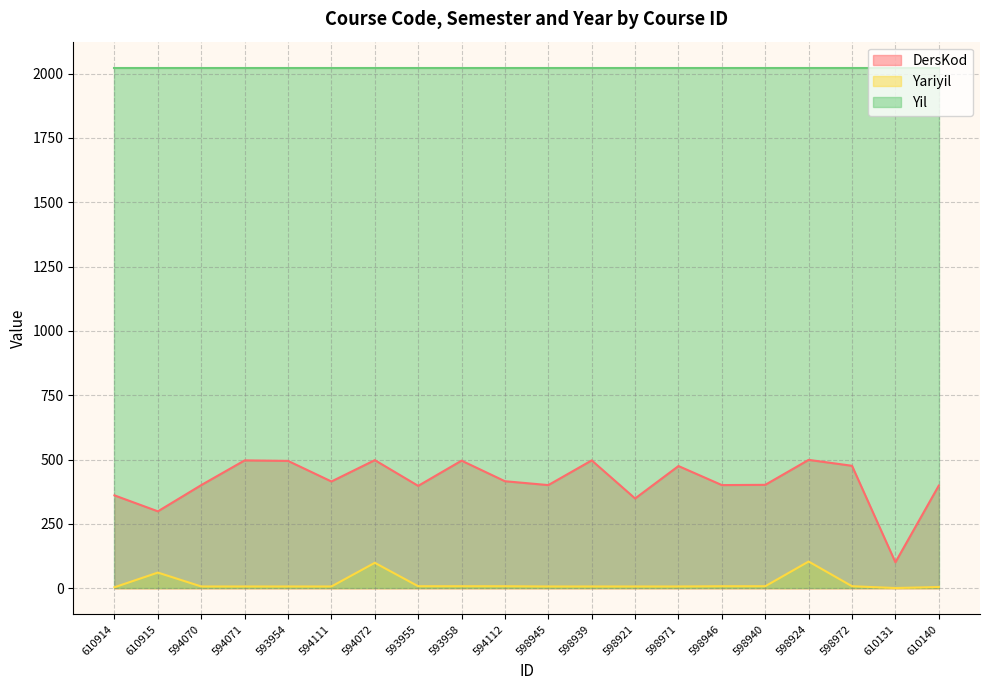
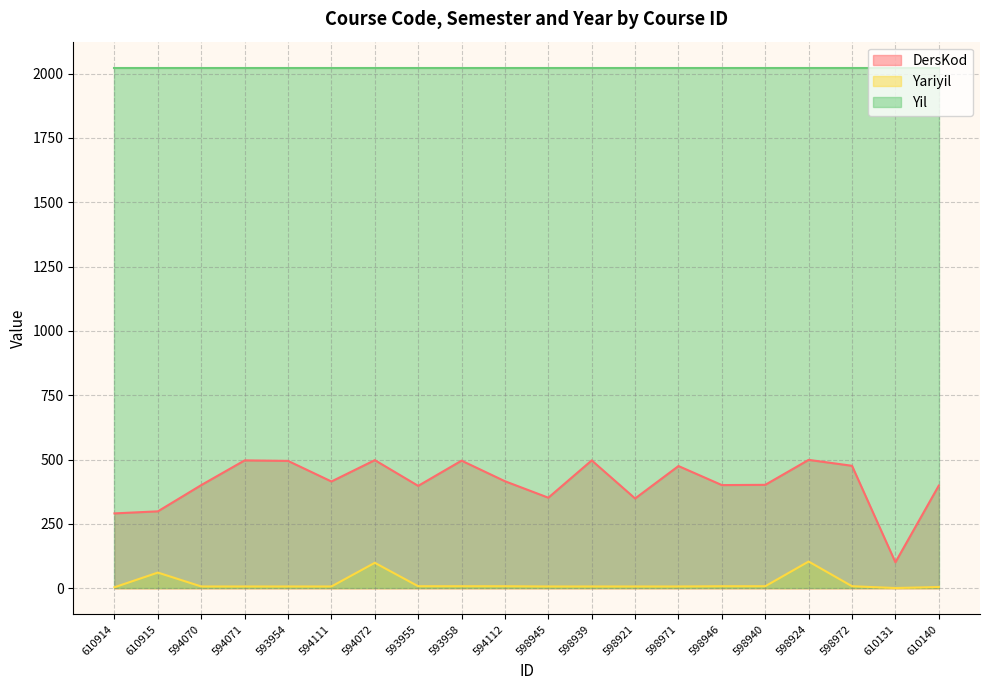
DersKod, 610914: 360 -> 290
DersKod, 598945: 400 -> 350
